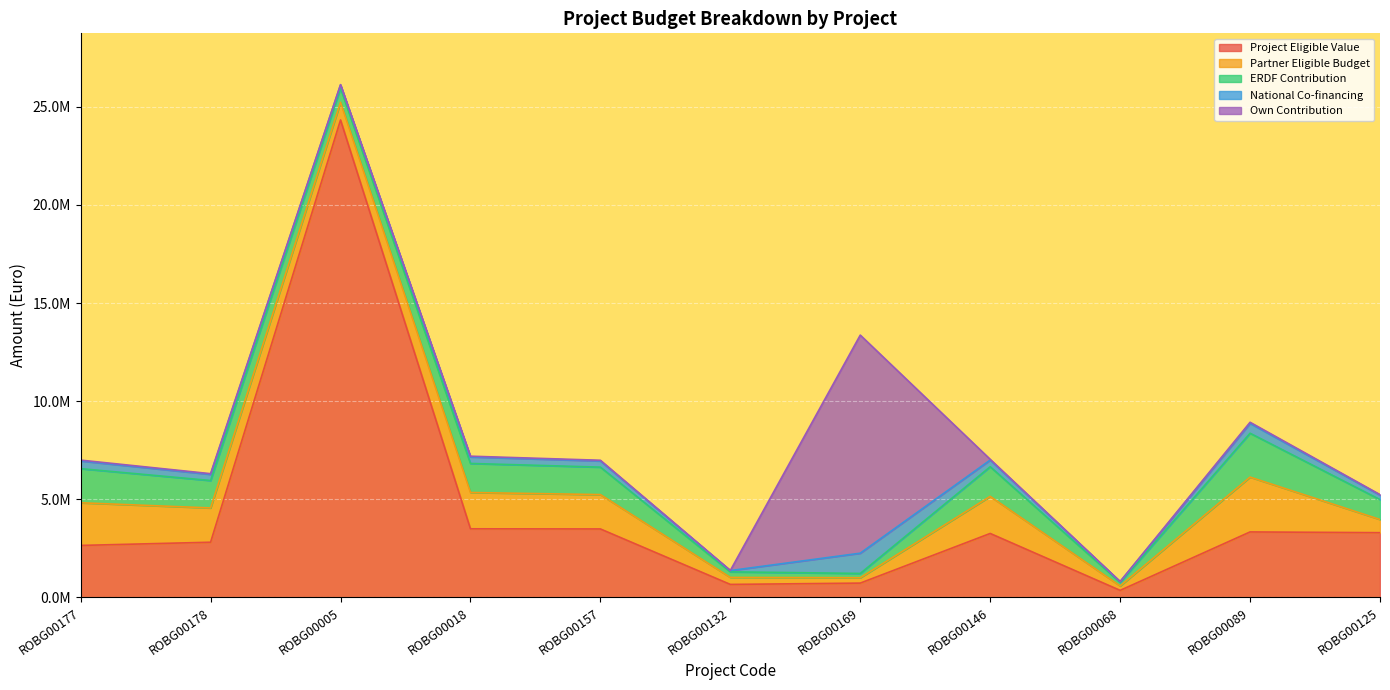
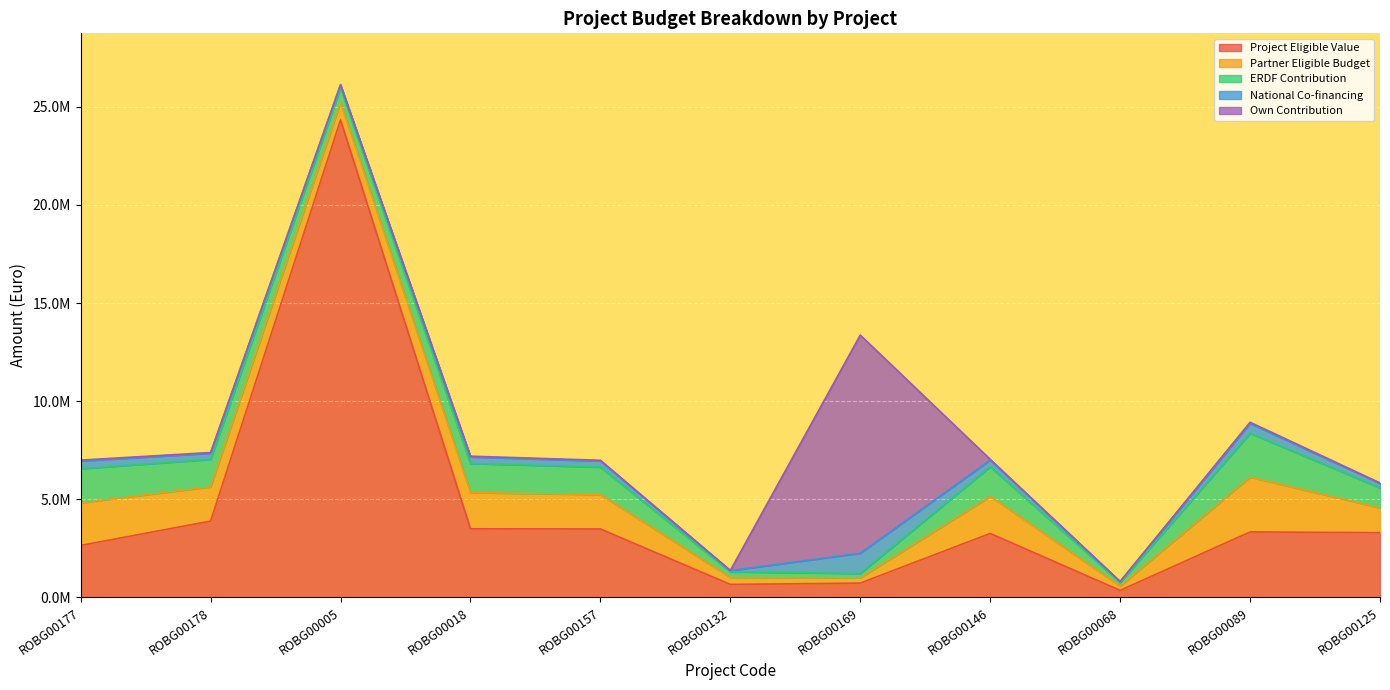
Project Eligible Value, ROBG00178: 2800000 -> 3900000
Partner Eligible Budget, ROBG00125: 700000 -> 1300000
